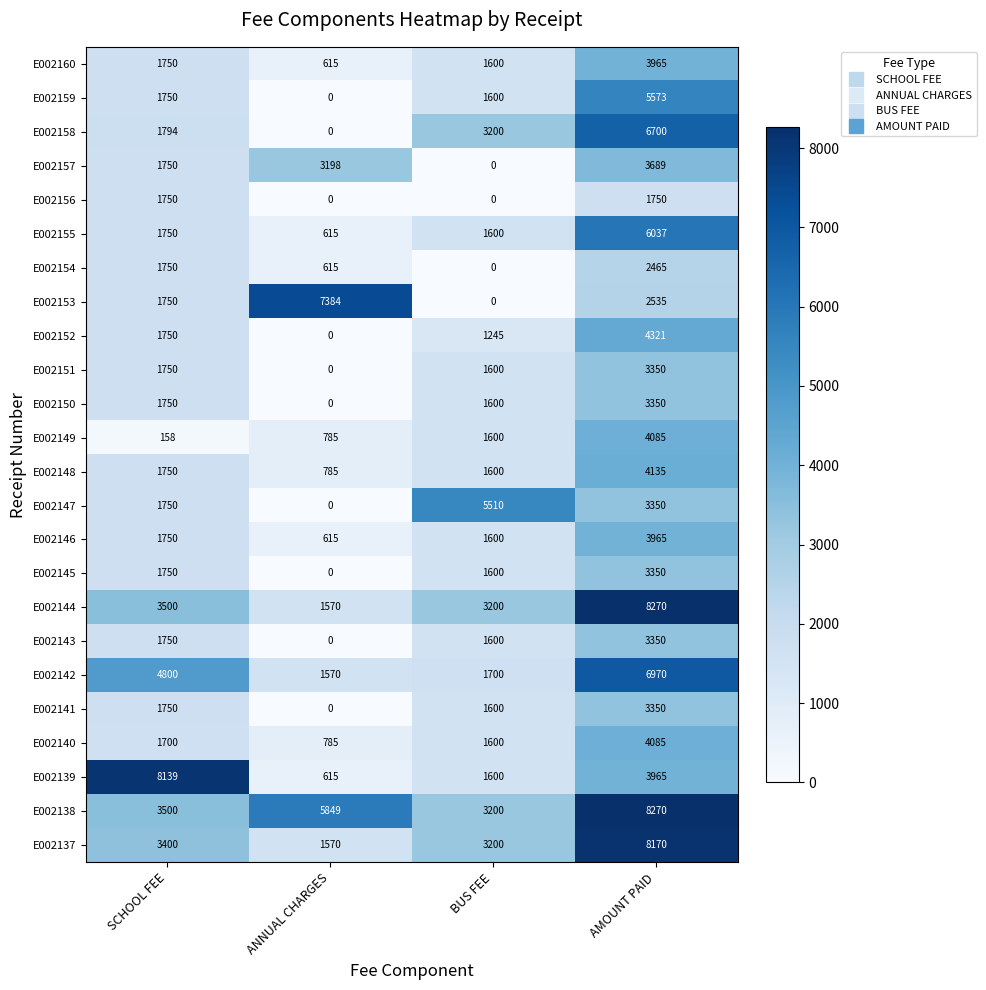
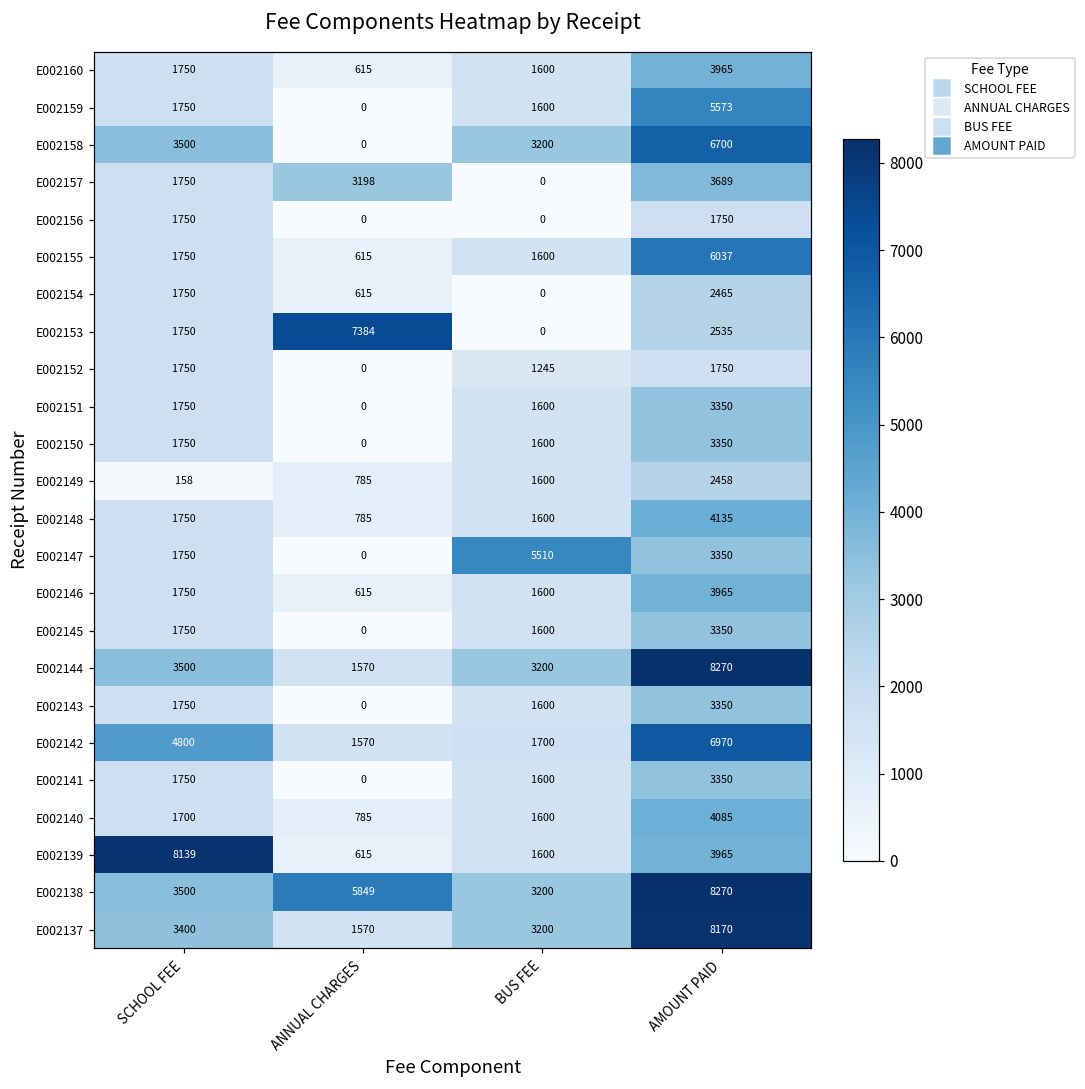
E002158, SCHOOL FEE: 1794 -> 3500
E002152, AMOUNT PAID: 4321 -> 1750
E002149, AMOUNT PAID: 4085 -> 2458
